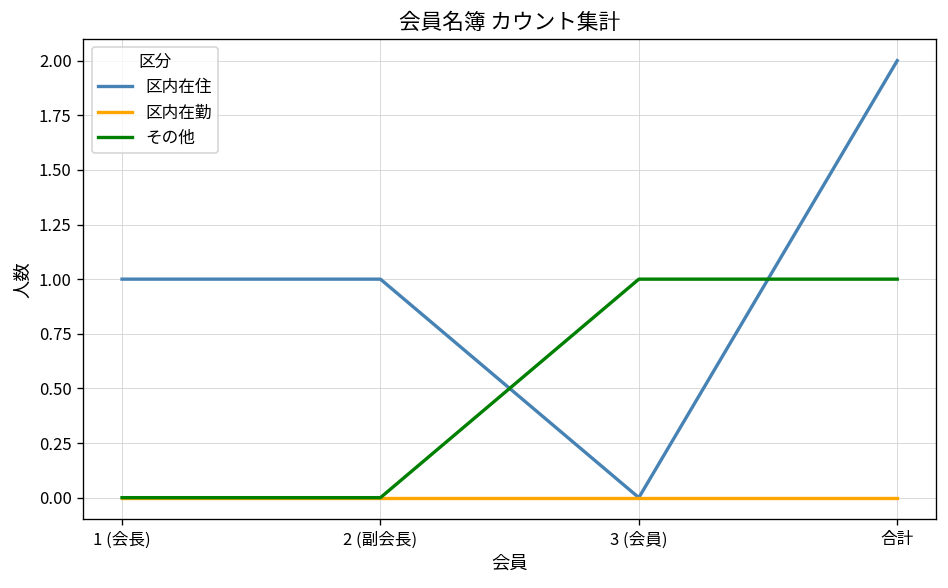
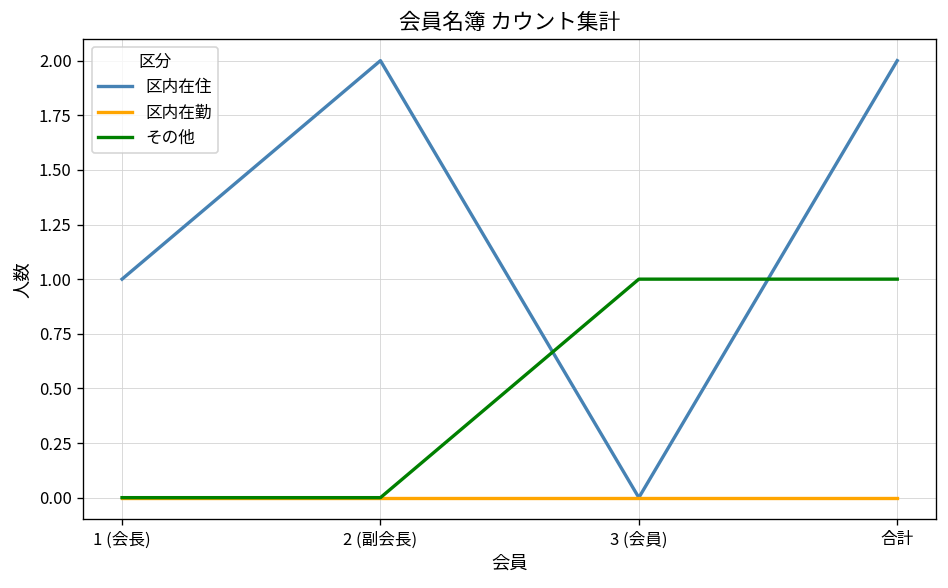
区内在住, 2 (副会長): 1 -> 2
